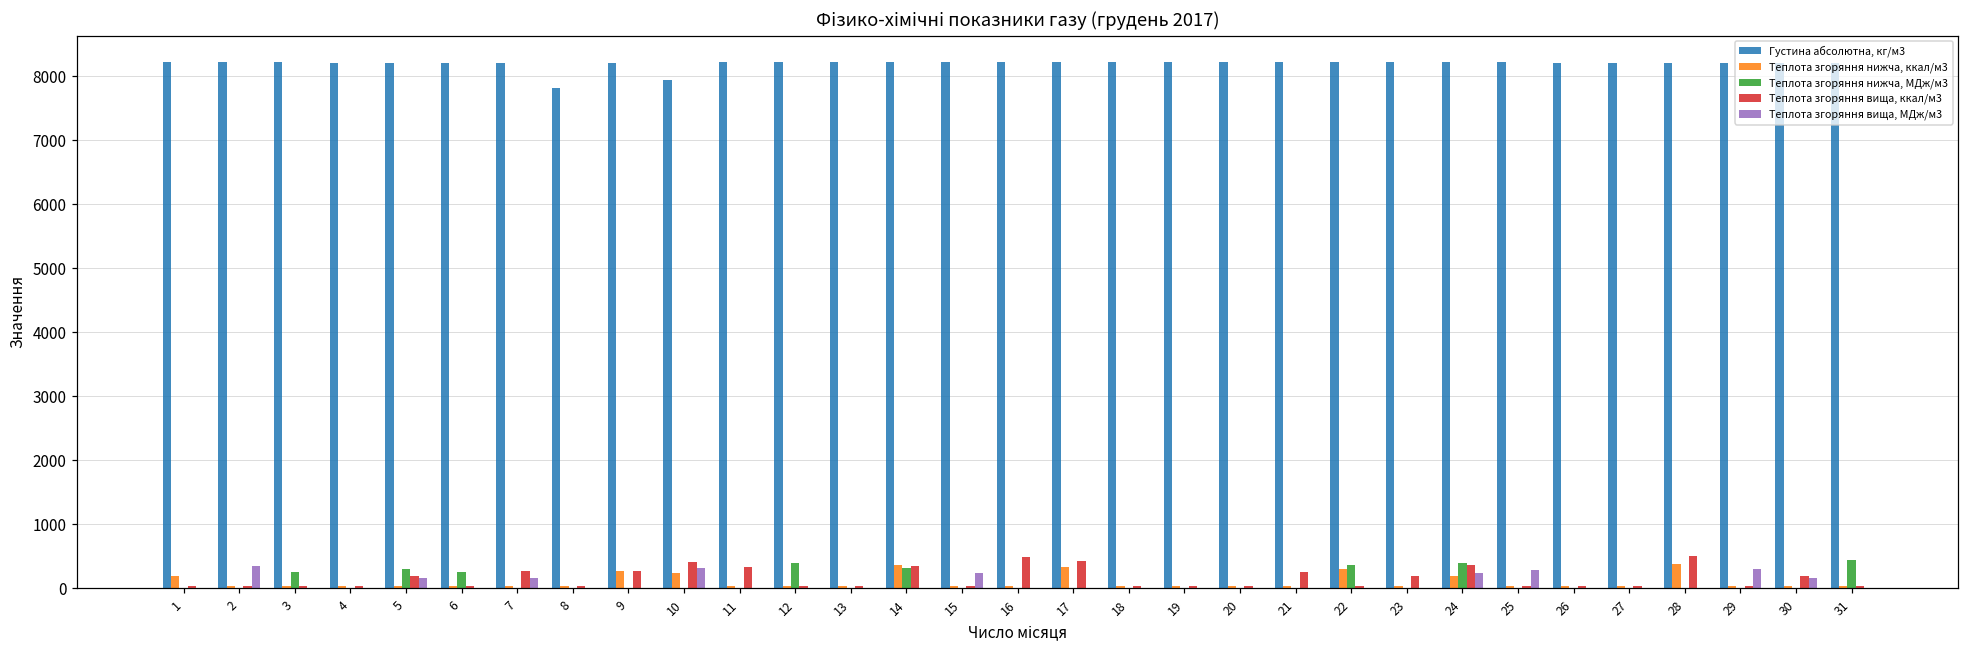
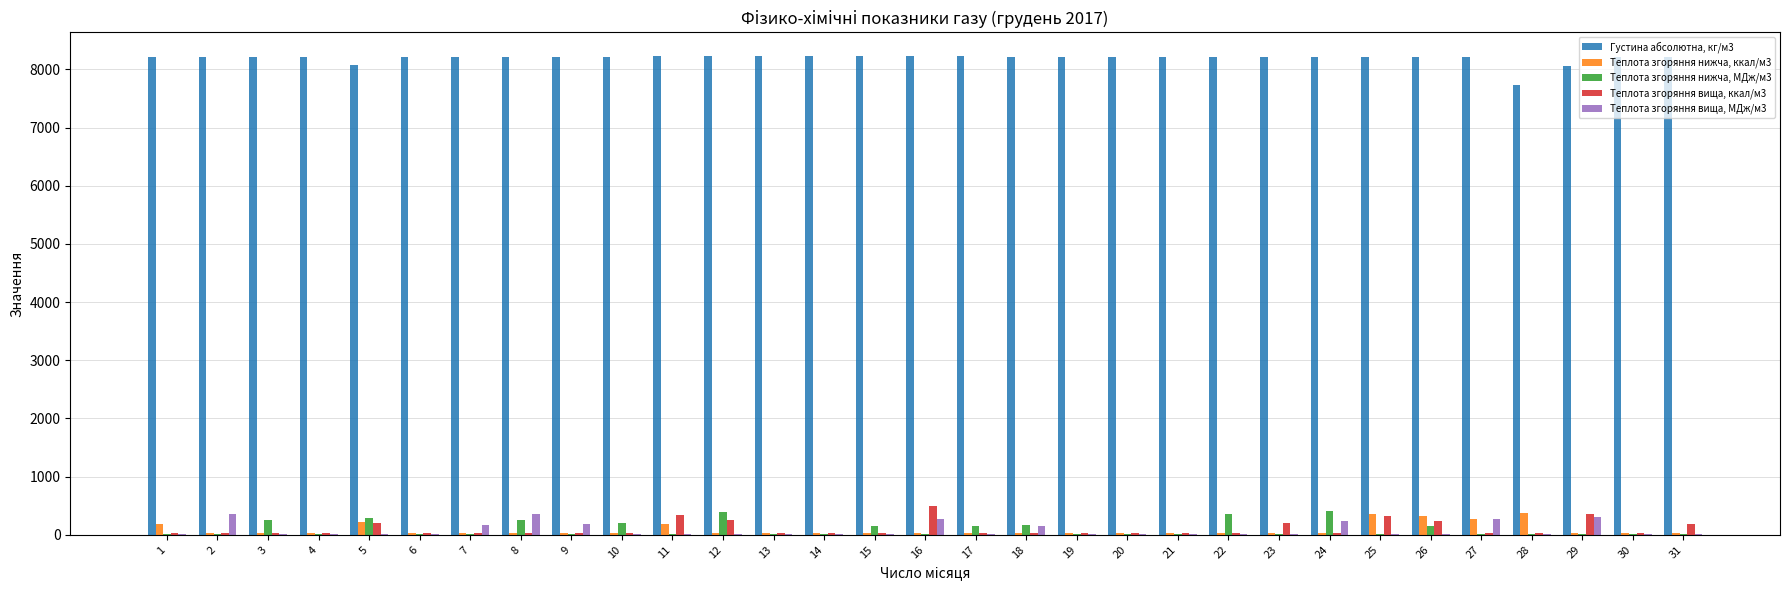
Густина абсолютна, кг/м3, 5: 8200 -> 8100
Теплота згоряння нижча, ккал/м3, 5: 0 -> 200
Теплота згоряння вища, МДж/м3, 5: 200 -> 0
Теплота згоряння нижча, МДж/м3, 6: 300 -> 0
Теплота згоряння вища, ккал/м3, 7: 300 -> 0
Густина абсолютна, кг/м3, 8: 7800 -> 8200
Теплота згоряння нижча, МДж/м3, 8: 0 -> 300
Теплота згоряння вища, МДж/м3, 8: 0 -> 400
Теплота згоряння нижча, ккал/м3, 9: 300 -> 0
Теплота згоряння вища, ккал/м3, 9: 300 -> 0
Теплота згоряння вища, МДж/м3, 9: 0 -> 200
Густина абсолютна, кг/м3, 10: 7900 -> 8200
Теплота згоряння нижча, ккал/м3, 10: 200 -> 0
Теплота згоряння нижча, МДж/м3, 10: 0 -> 200
Теплота згоряння вища, ккал/м3, 10: 400 -> 0
Теплота згоряння вища, МДж/м3, 10: 300 -> 0
Теплота згоряння нижча, ккал/м3, 11: 0 -> 200
Теплота згоряння вища, ккал/м3, 12: 0 -> 300
Теплота згоряння нижча, ккал/м3, 14: 400 -> 0
Теплота згоряння нижча, МДж/м3, 14: 300 -> 0
Теплота згоряння вища, ккал/м3, 14: 300 -> 0
Теплота згоряння нижча, МДж/м3, 15: 0 -> 200
Теплота згоряння вища, МДж/м3, 15: 200 -> 0
Теплота згоряння вища, МДж/м3, 16: 0 -> 300
Теплота згоряння нижча, ккал/м3, 17: 300 -> 0
Теплота згоряння нижча, МДж/м3, 17: 0 -> 100
Теплота згоряння вища, ккал/м3, 17: 400 -> 0
Теплота згоряння нижча, МДж/м3, 18: 0 -> 200
Теплота згоряння вища, МДж/м3, 18: 0 -> 200
Теплота згоряння вища, ккал/м3, 21: 300 -> 0
Теплота згоряння нижча, ккал/м3, 22: 300 -> 0
Теплота згоряння нижча, ккал/м3, 24: 200 -> 0
Теплота згоряння вища, ккал/м3, 24: 400 -> 0
Теплота згоряння нижча, ккал/м3, 25: 0 -> 400
Теплота згоряння вища, ккал/м3, 25: 0 -> 300
Теплота згоряння вища, МДж/м3, 25: 300 -> 0
Теплота згоряння нижча, ккал/м3, 26: 0 -> 300
Теплота згоряння нижча, МДж/м3, 26: 0 -> 200
Теплота згоряння вища, ккал/м3, 26: 0 -> 200
Теплота згоряння нижча, ккал/м3, 27: 0 -> 300
Теплота згоряння вища, МДж/м3, 27: 0 -> 300
Густина абсолютна, кг/м3, 28: 8200 -> 7700
Теплота згоряння вища, ккал/м3, 28: 500 -> 0
Густина абсолютна, кг/м3, 29: 8200 -> 8100
Теплота згоряння вища, ккал/м3, 29: 0 -> 400
Теплота згоряння вища, ккал/м3, 30: 200 -> 0
Теплота згоряння вища, МДж/м3, 30: 200 -> 0
Теплота згоряння нижча, МДж/м3, 31: 400 -> 0
Теплота згоряння вища, ккал/м3, 31: 0 -> 200
